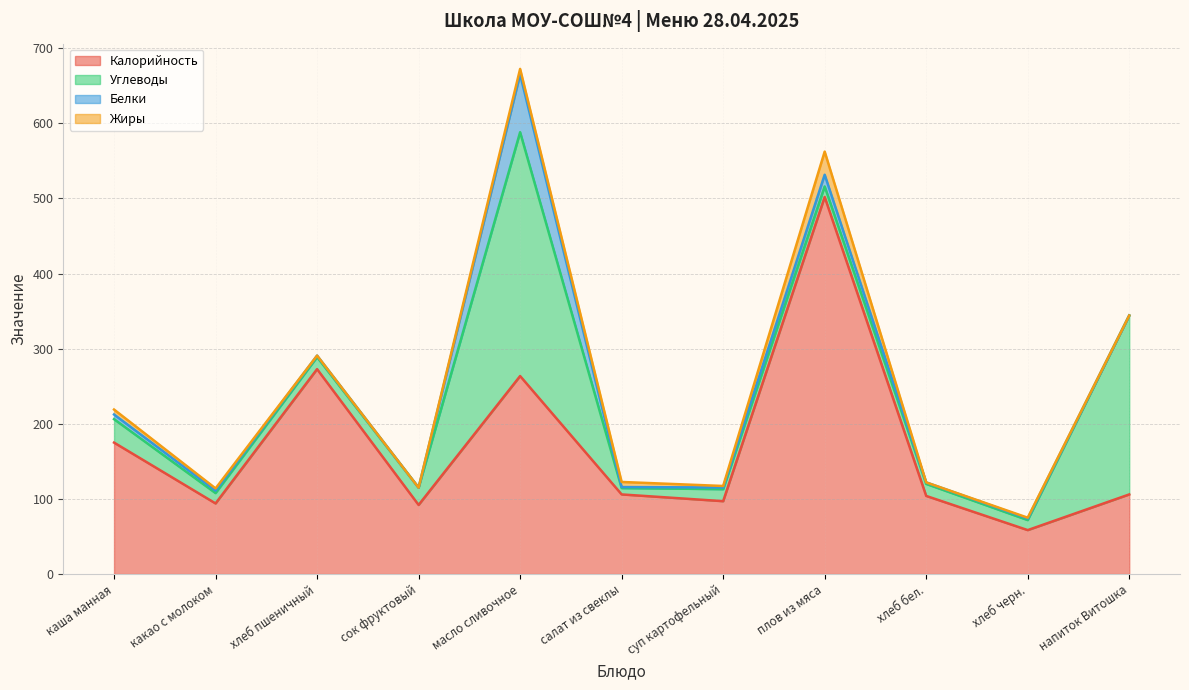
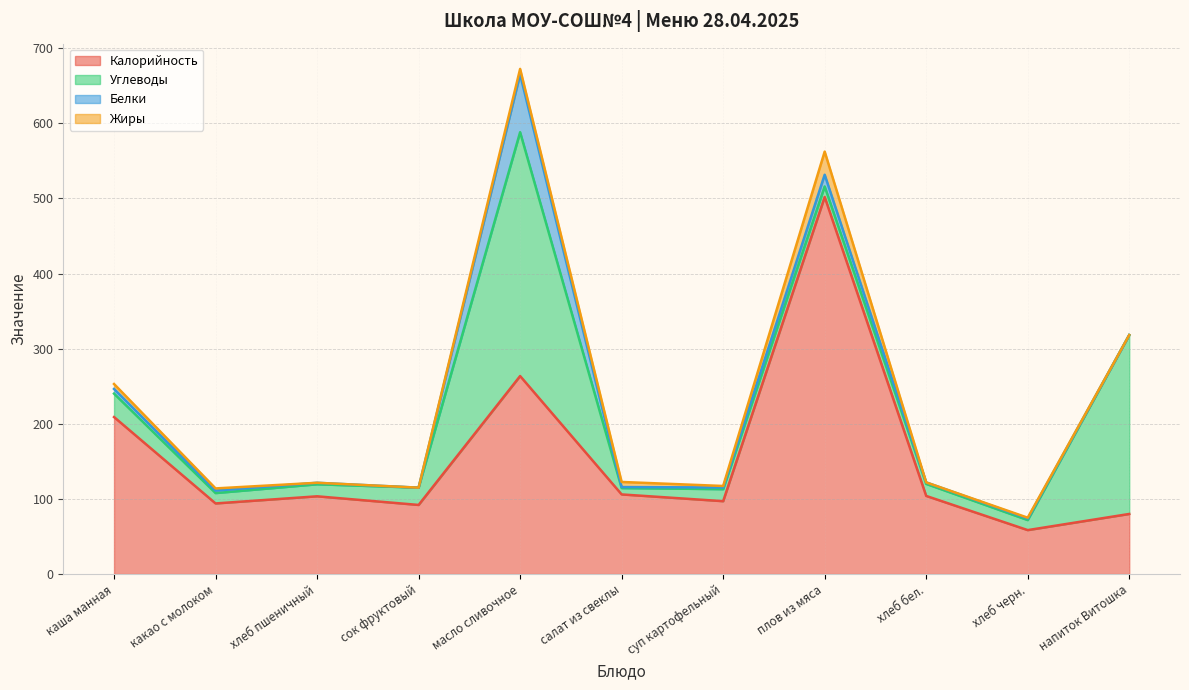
Калорийность, каша манная: 180 -> 210
Калорийность, хлеб пшеничный: 270 -> 100
Калорийность, напиток Витошка: 110 -> 80
